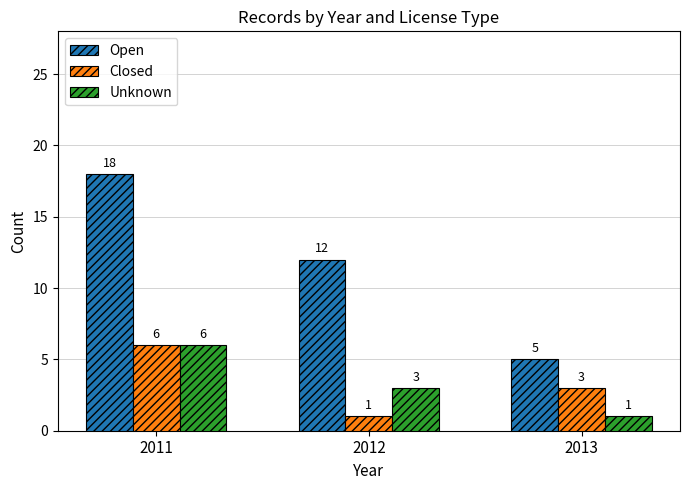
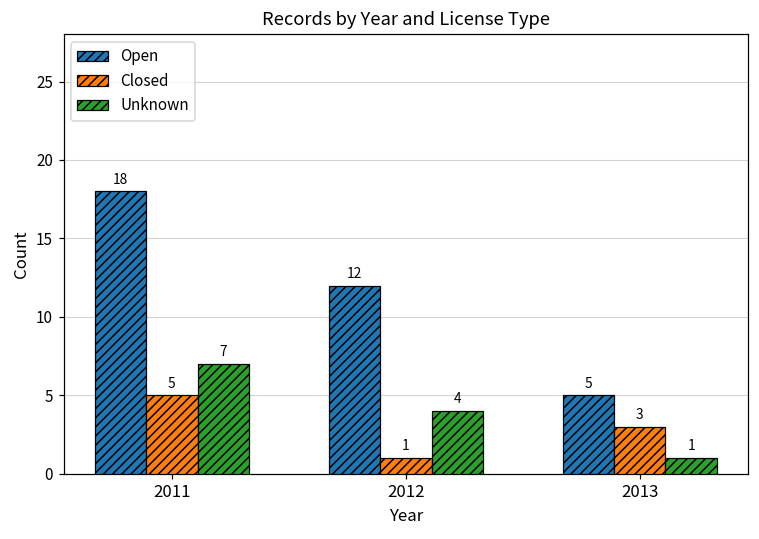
Closed, 2011: 6 -> 5
Unknown, 2011: 6 -> 7
Unknown, 2012: 3 -> 4
